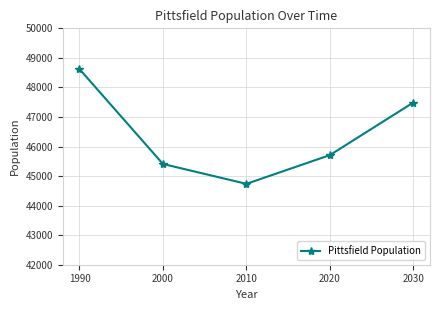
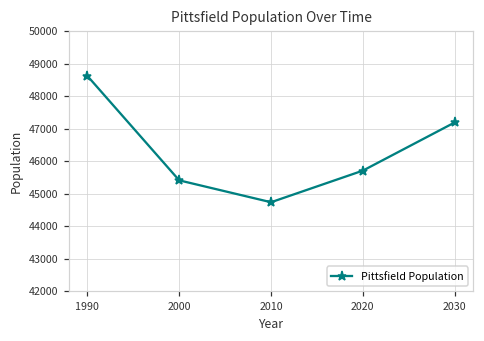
2030: 47500 -> 47200
